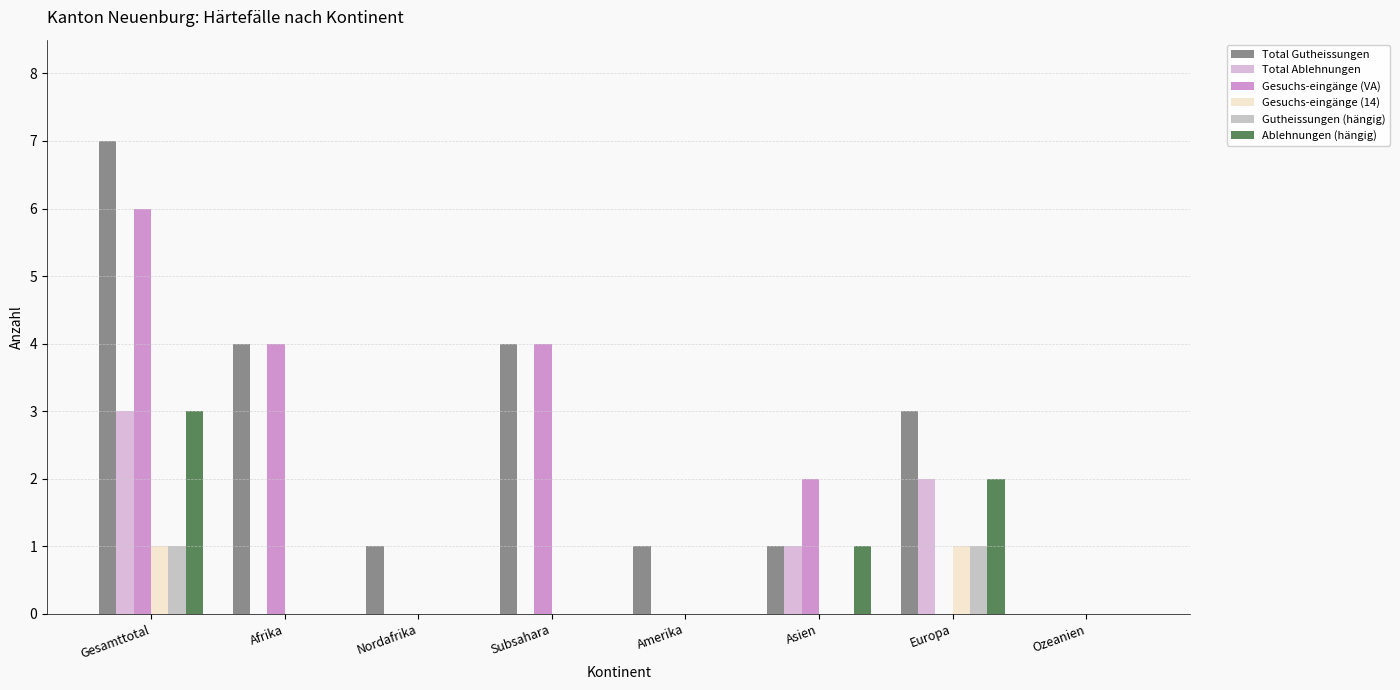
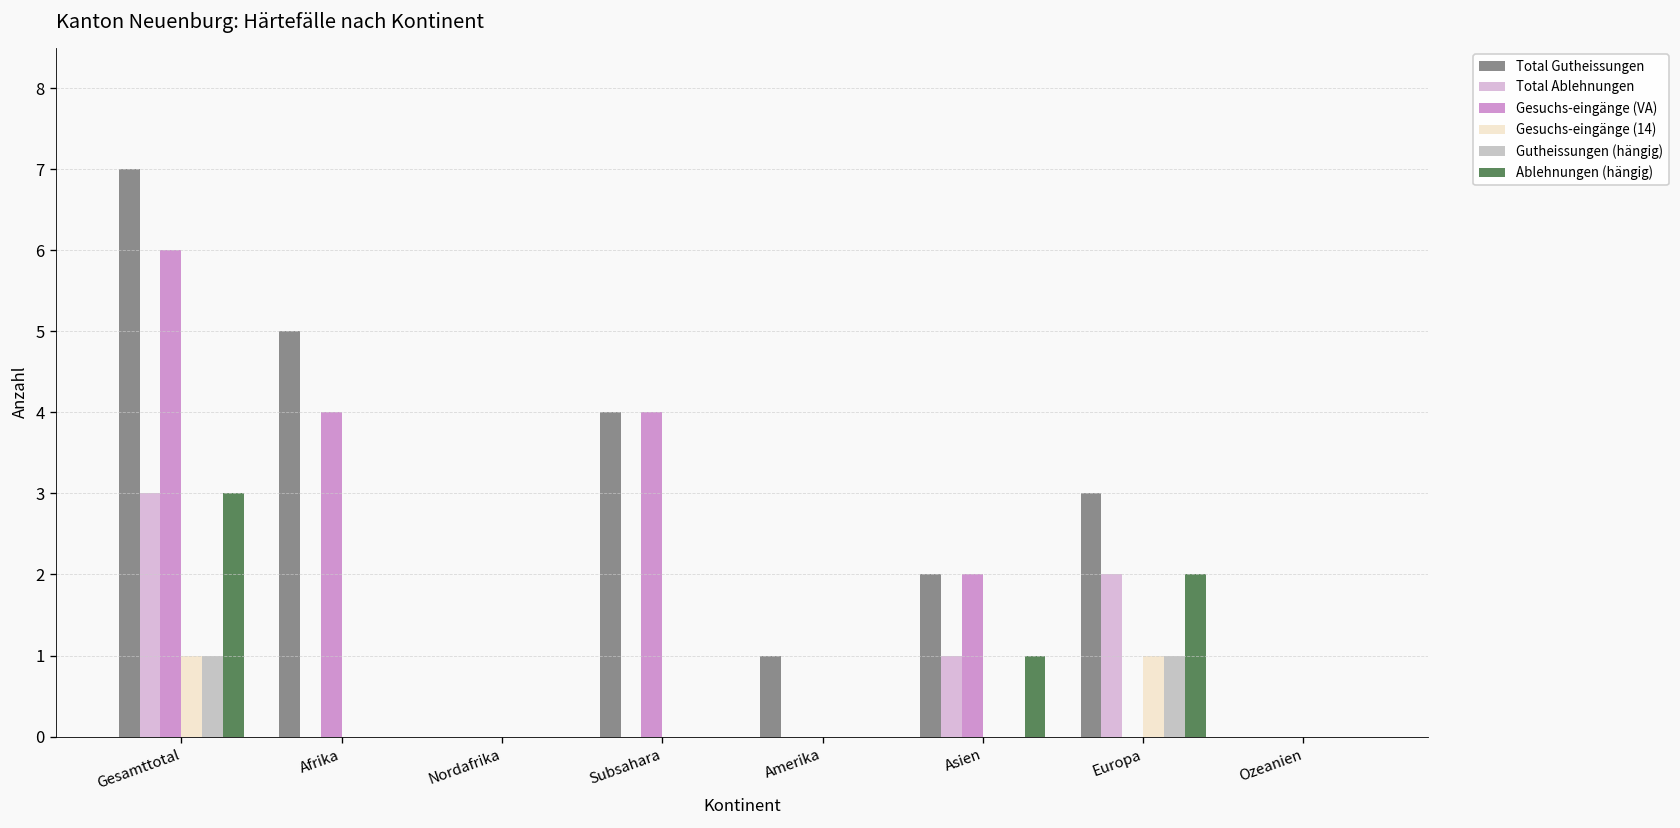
Total Gutheissungen, Afrika: 4 -> 5
Total Gutheissungen, Nordafrika: 1 -> 0
Total Gutheissungen, Asien: 1 -> 2
